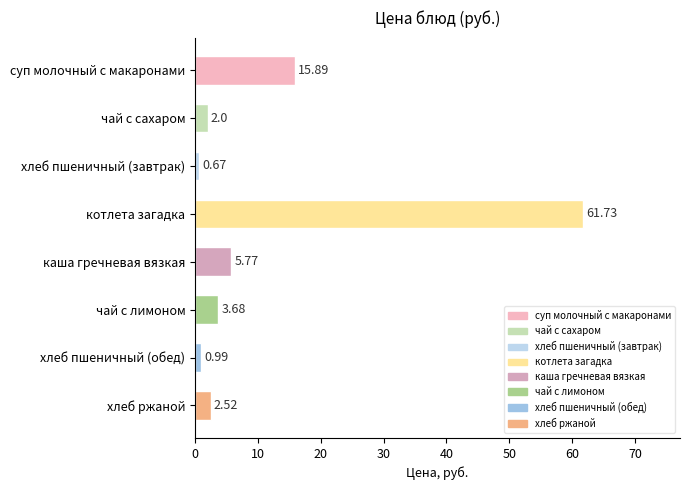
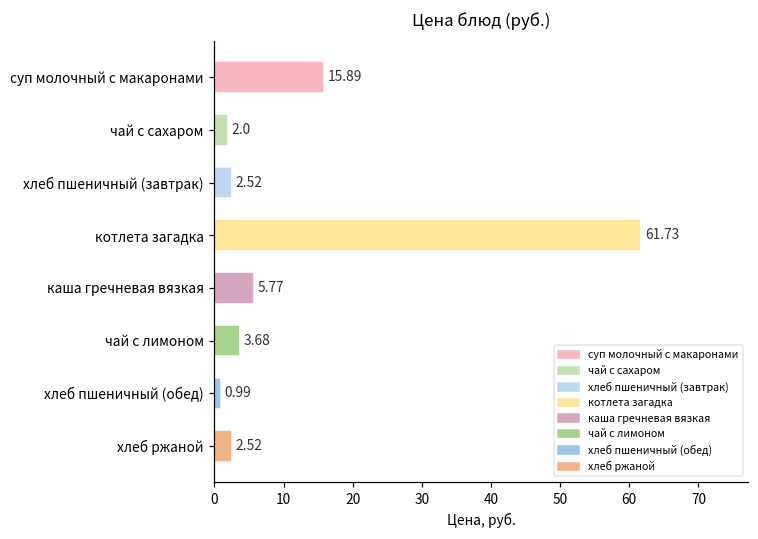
хлеб пшеничный (завтрак): 0.67 -> 2.52
